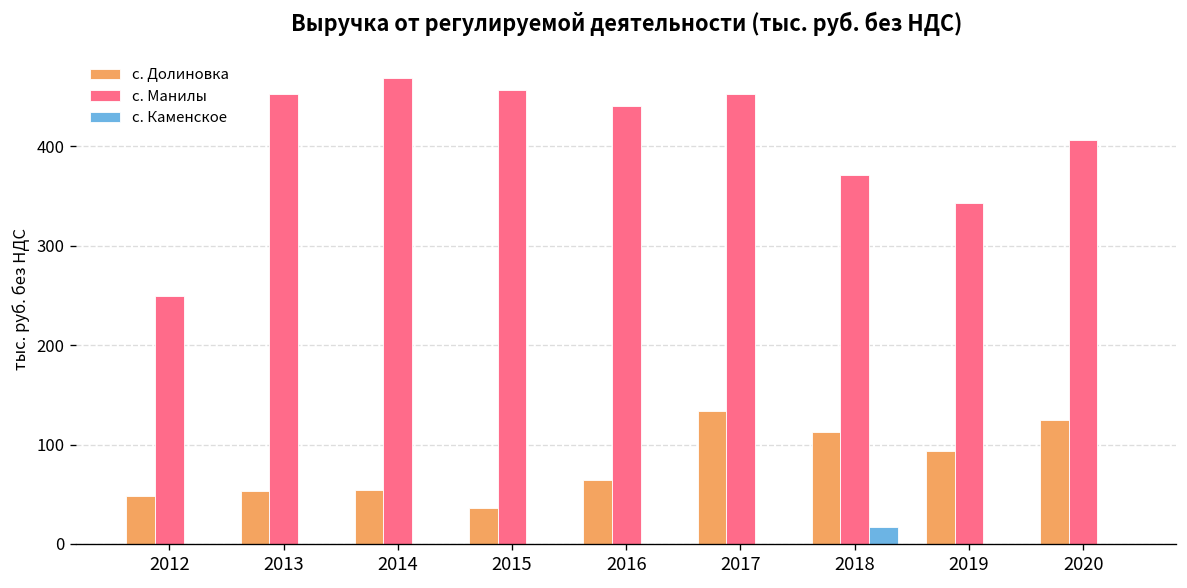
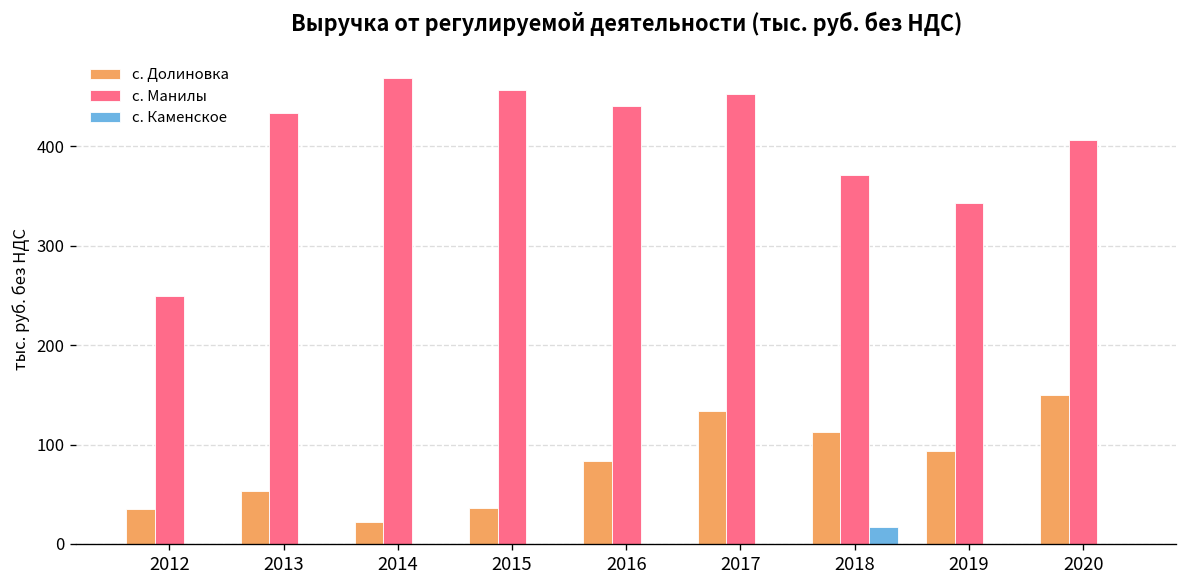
с. Долиновка, 2012: 50 -> 30
с. Манилы, 2013: 450 -> 430
с. Долиновка, 2014: 50 -> 20
с. Долиновка, 2016: 60 -> 80
с. Долиновка, 2020: 120 -> 150
